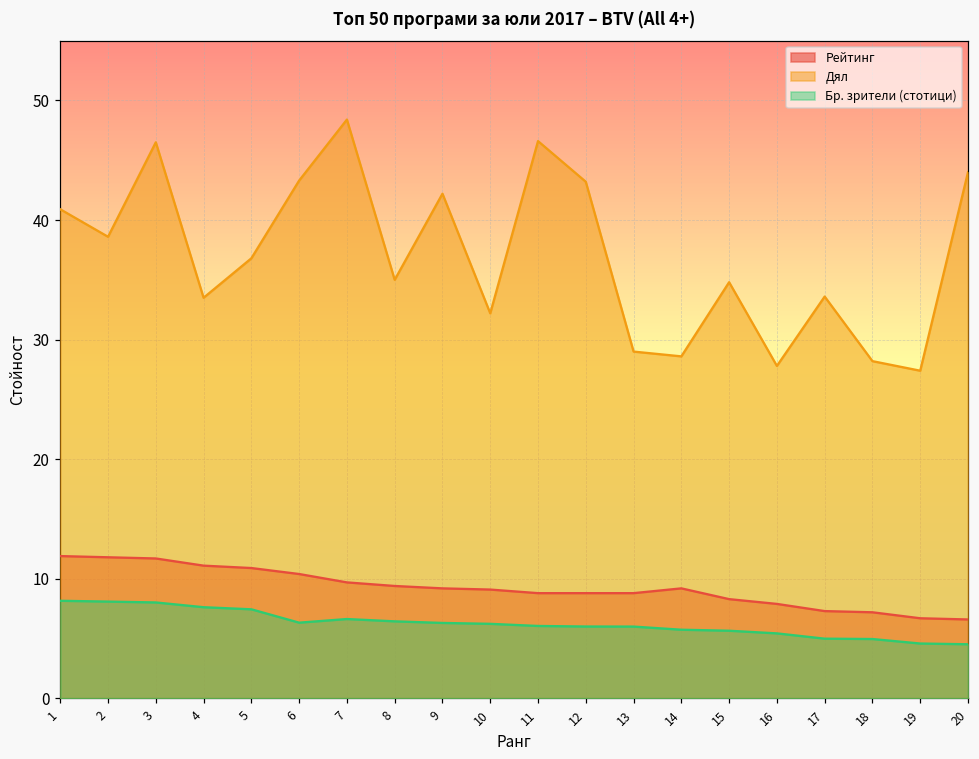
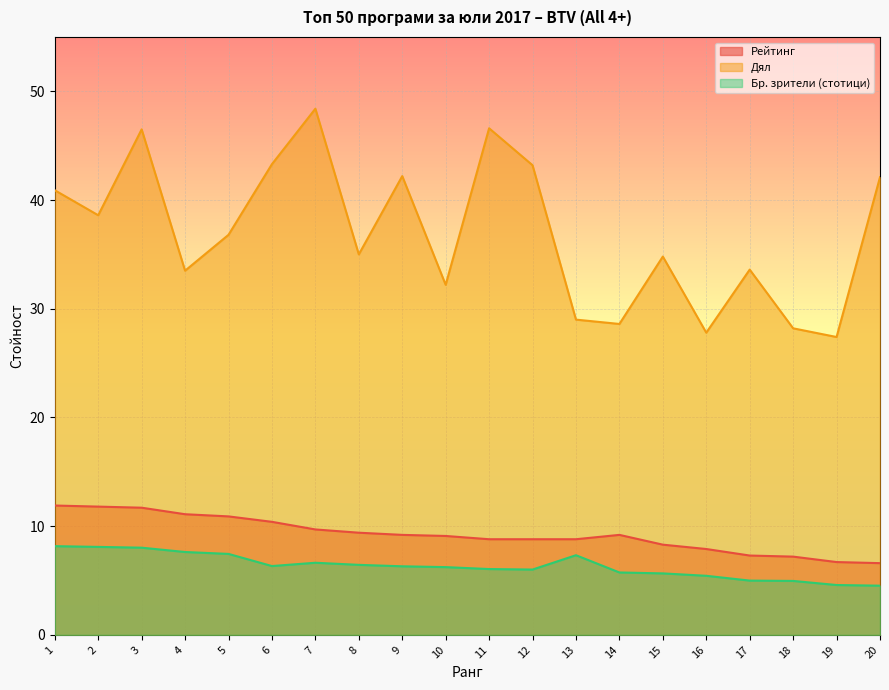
Бр. зрители (стотици), 13: 6.0 -> 7.3
Дял, 20: 44.0 -> 42.1
